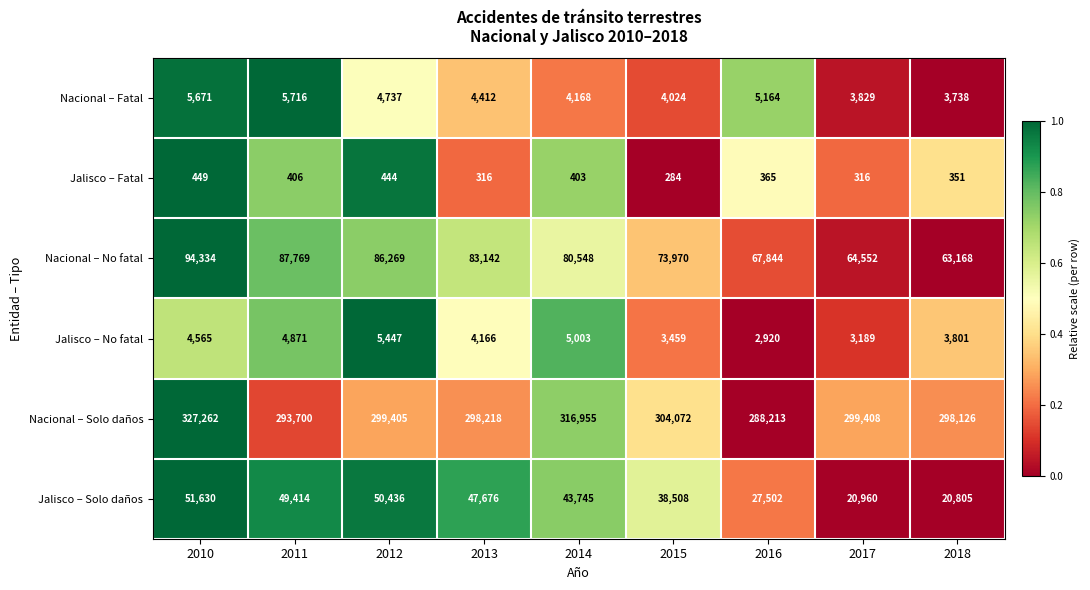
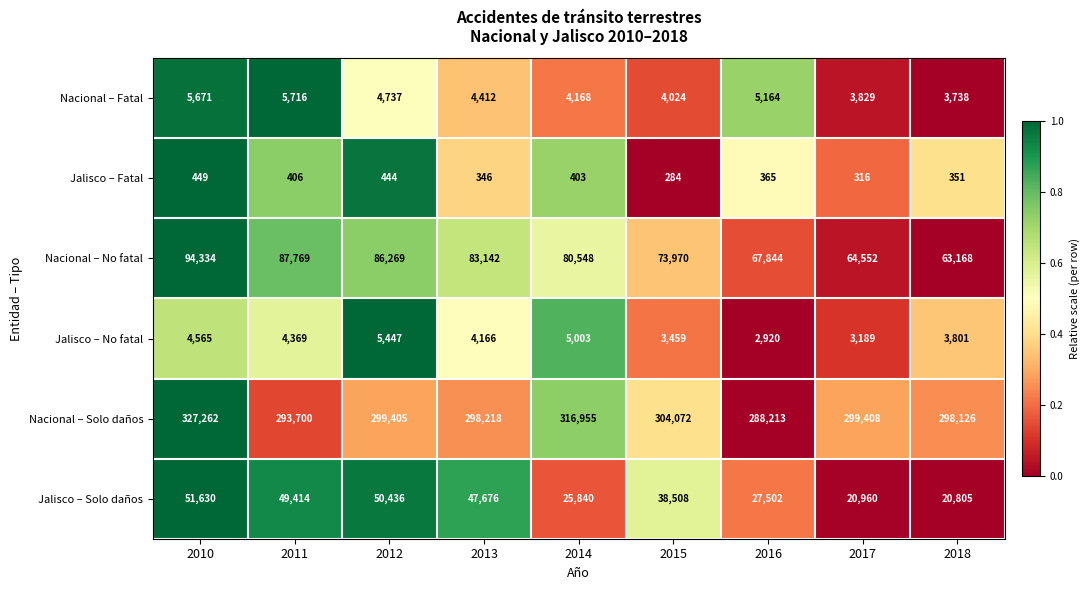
Jalisco – Fatal, 2013: 316 -> 346
Jalisco – No fatal, 2011: 4,871 -> 4,369
Jalisco – Solo daños, 2014: 43,745 -> 25,840
